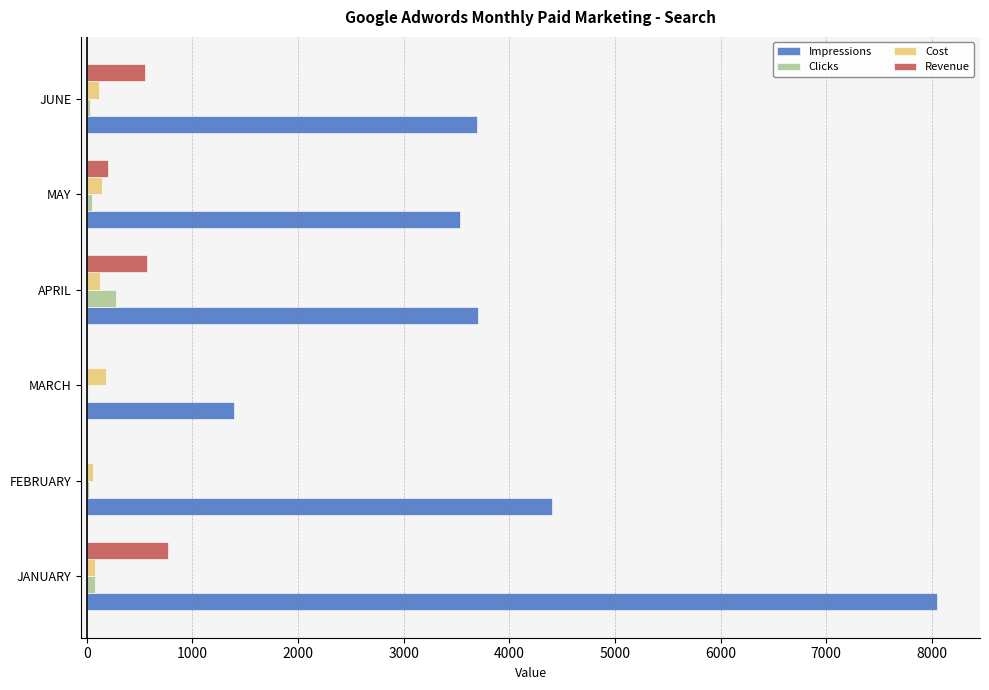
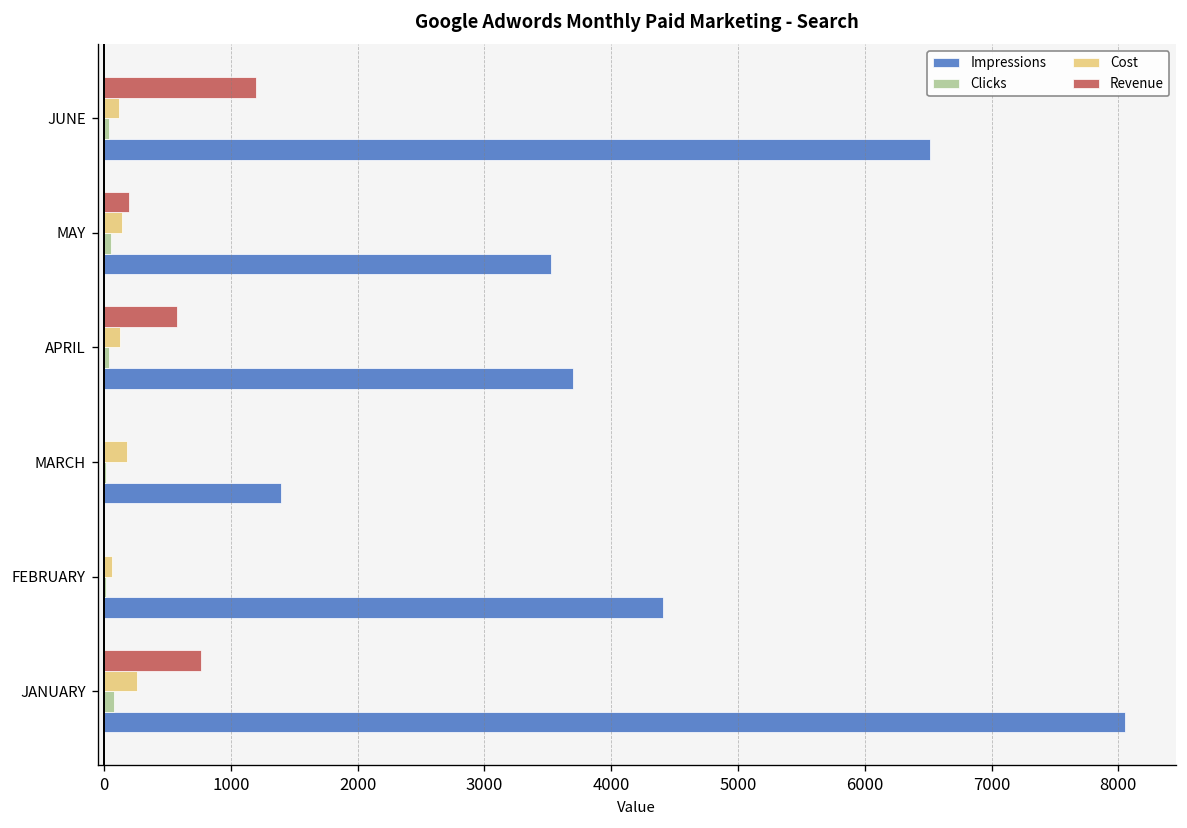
Revenue, JUNE: 550 -> 1200
Impressions, JUNE: 3700 -> 6510
Clicks, APRIL: 280 -> 40
Cost, JANUARY: 80 -> 260
